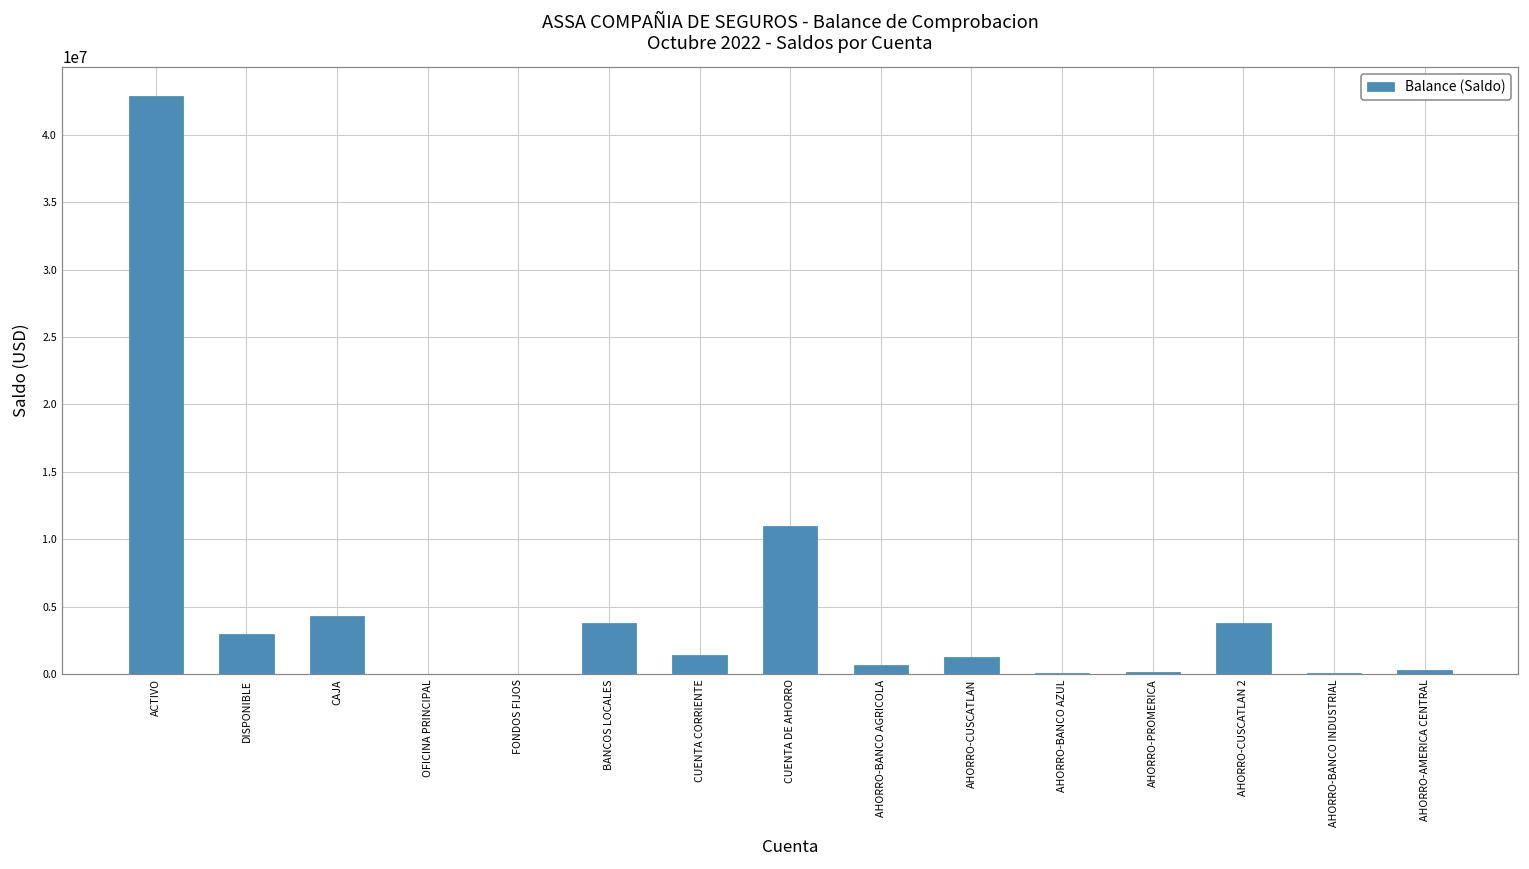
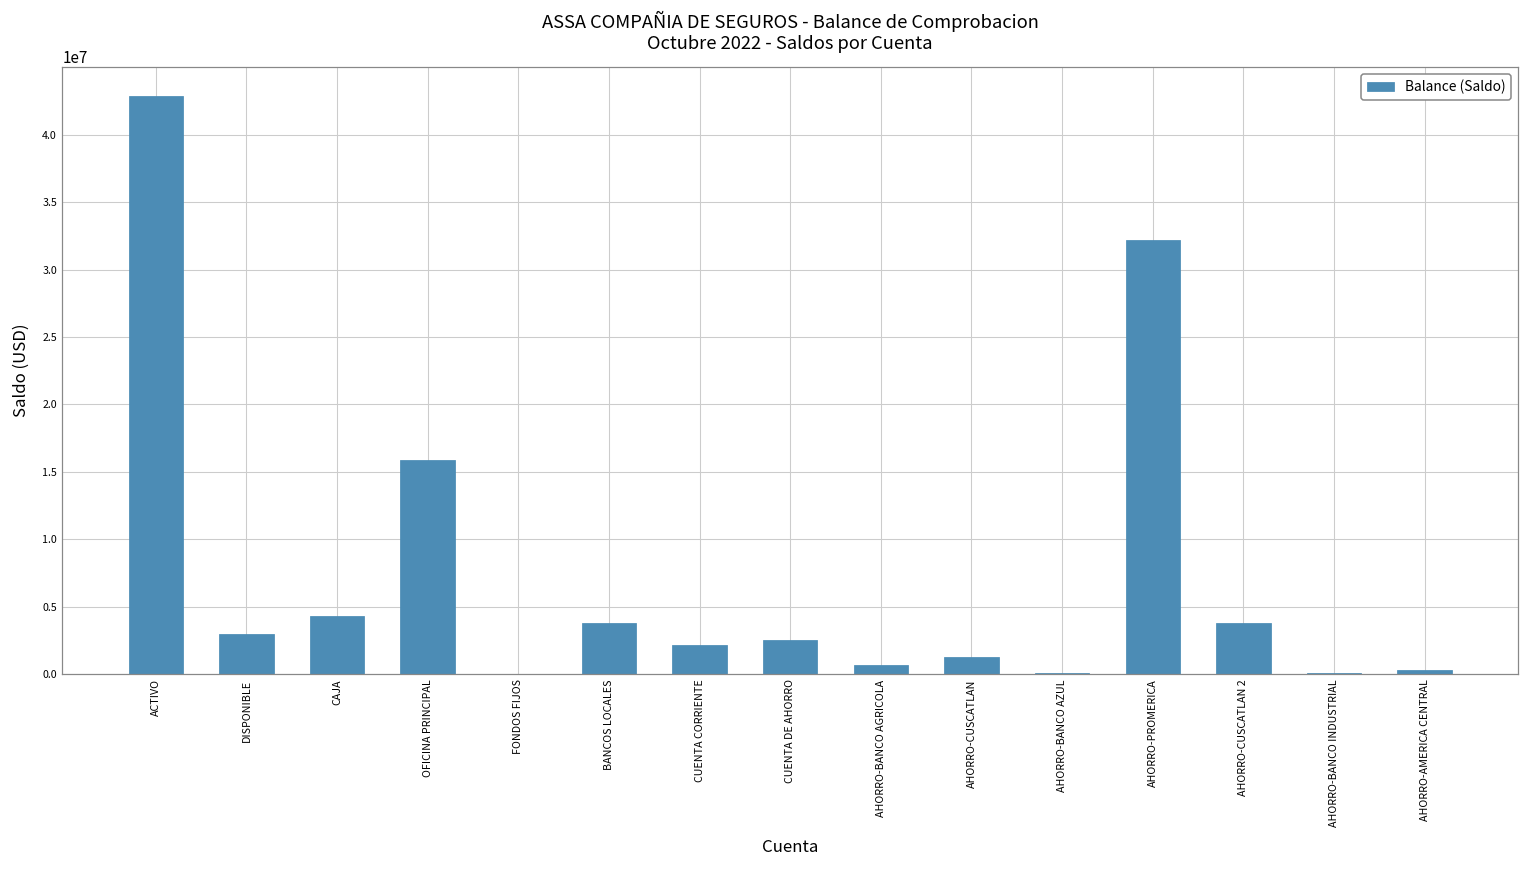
OFICINA PRINCIPAL: 0 -> 15900000
CUENTA CORRIENTE: 1400000 -> 2100000
CUENTA DE AHORRO: 11000000 -> 2500000
AHORRO-PROMERICA: 100000 -> 32200000
